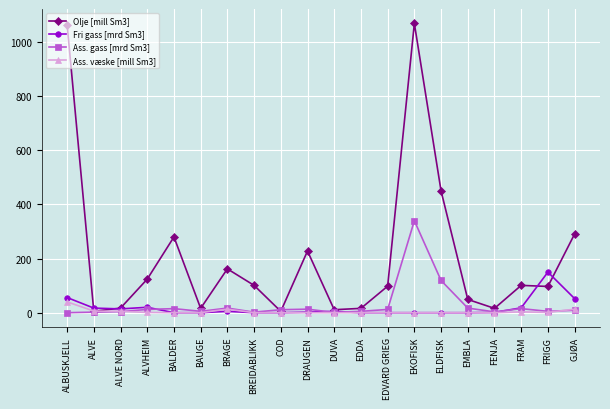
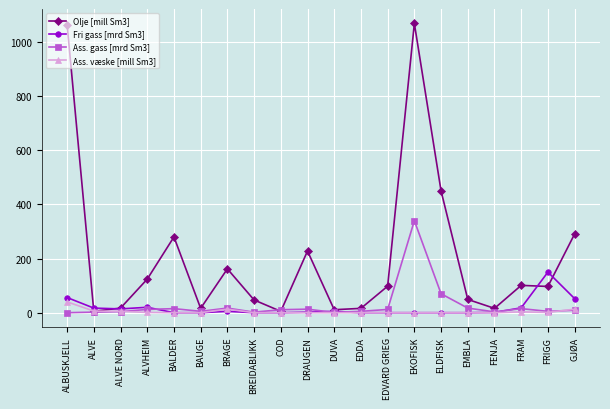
Olje [mill Sm3], BREIDABLIKK: 100 -> 50
Ass. gass [mrd Sm3], ELDFISK: 120 -> 70
